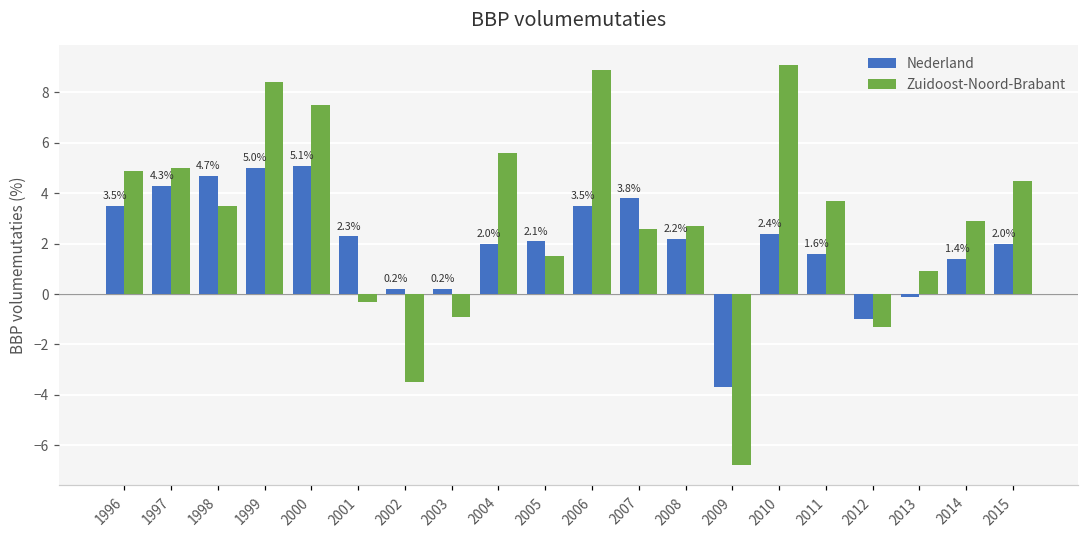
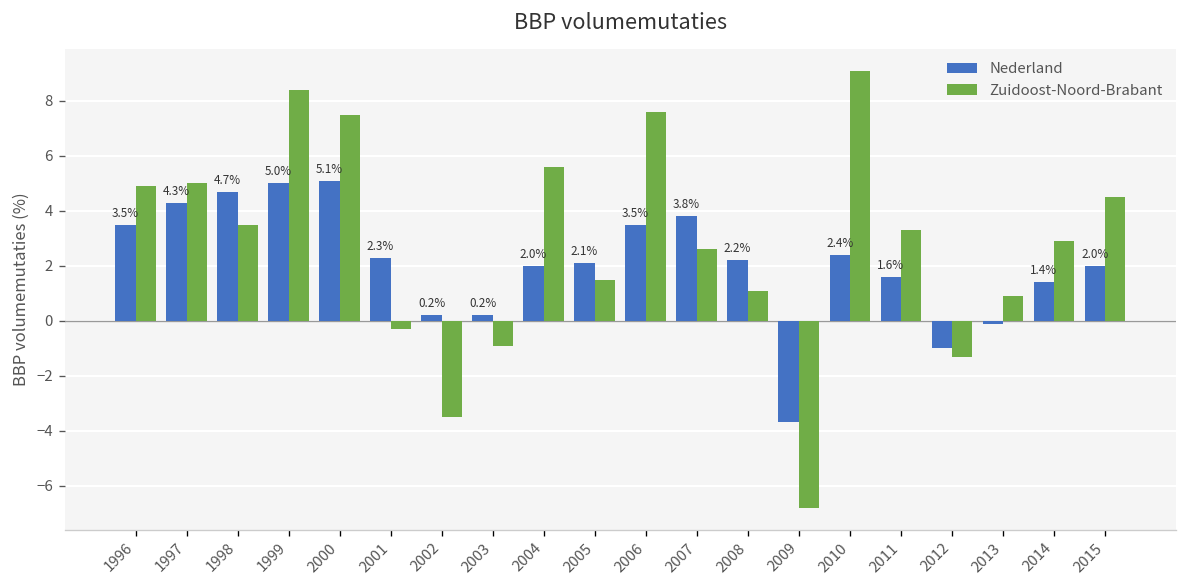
Zuidoost-Noord-Brabant, 2006: 8.9 -> 7.6
Zuidoost-Noord-Brabant, 2008: 2.7 -> 1.1
Zuidoost-Noord-Brabant, 2011: 3.7 -> 3.3
